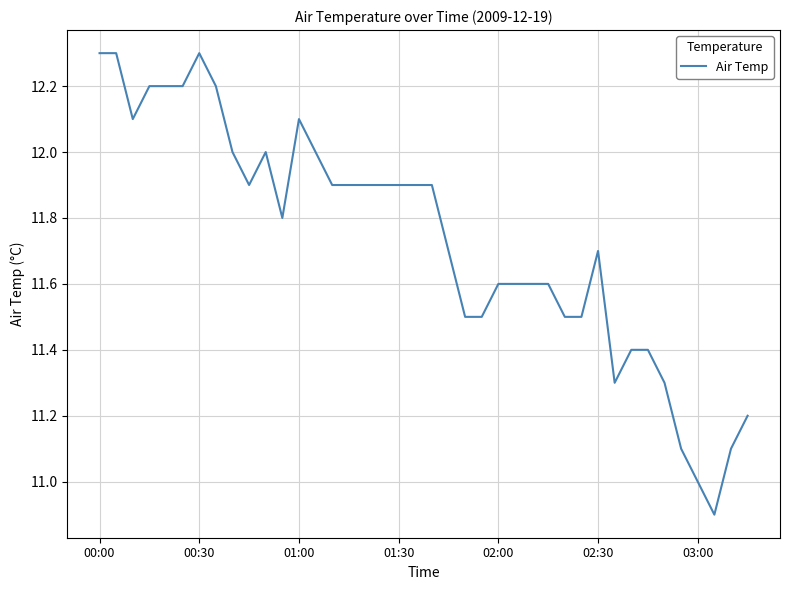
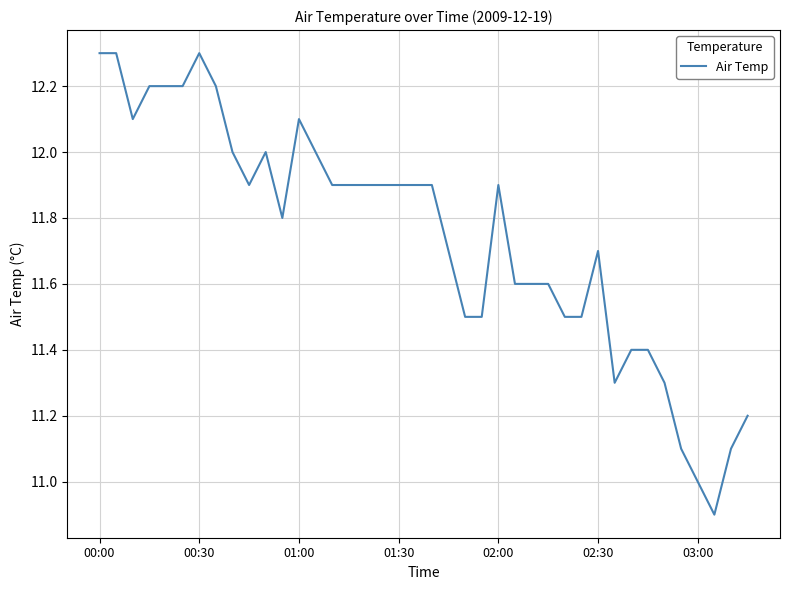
02:00: 11.6 -> 11.9
